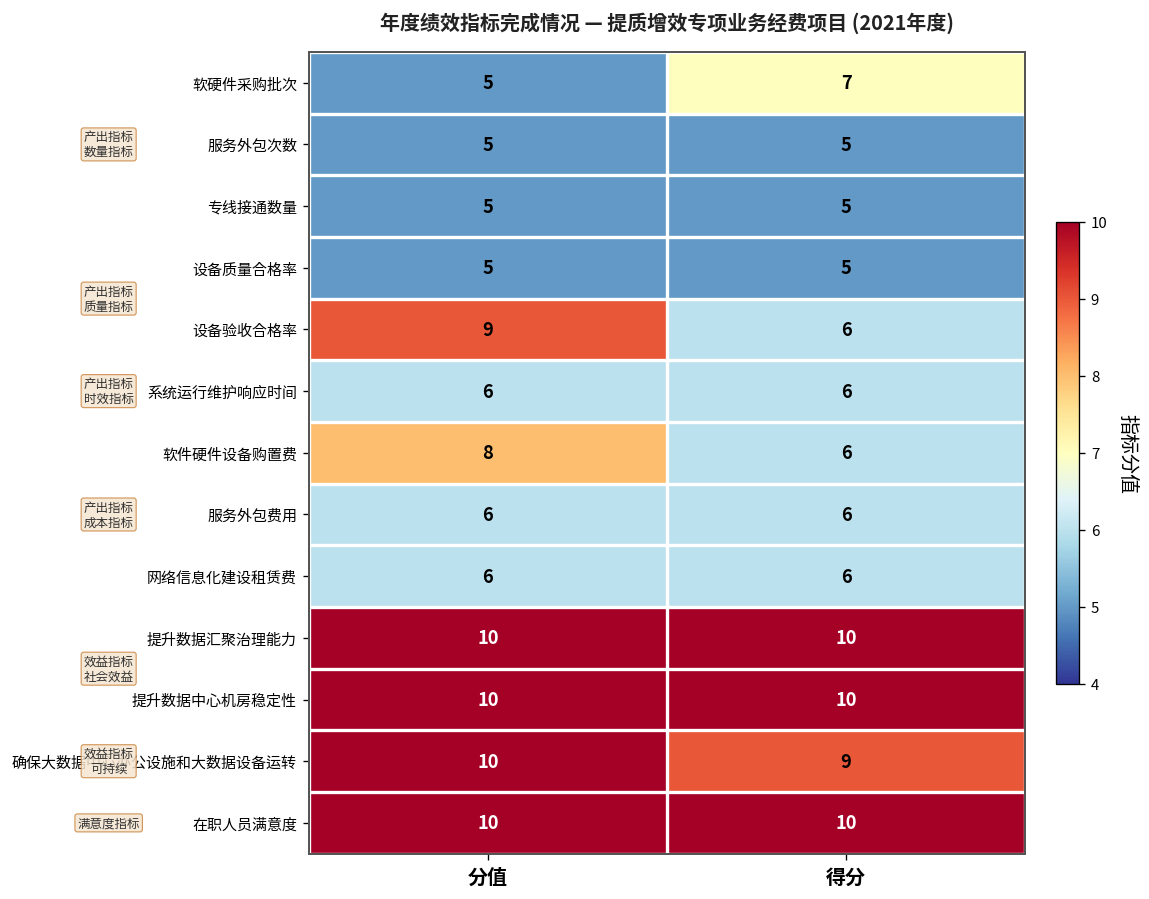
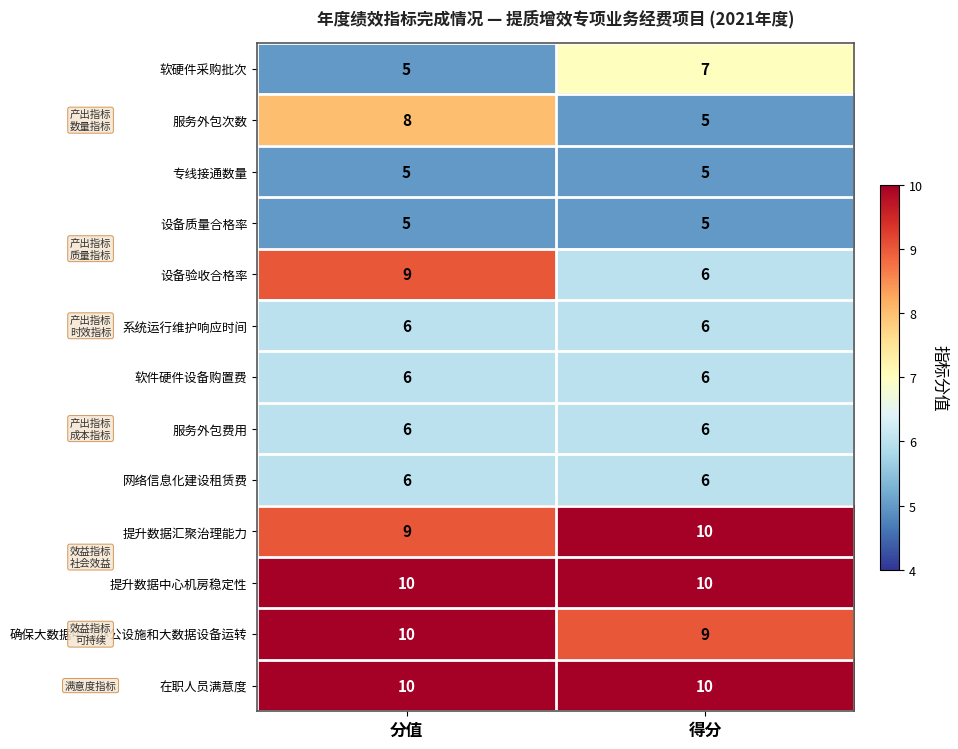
服务外包次数, 分值: 5 -> 8
软件硬件设备购置费, 分值: 8 -> 6
提升数据汇聚治理能力, 分值: 10 -> 9
